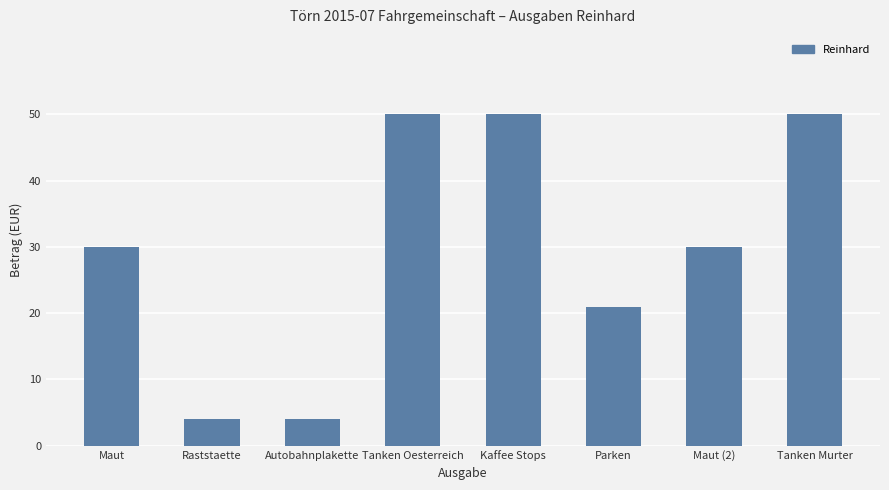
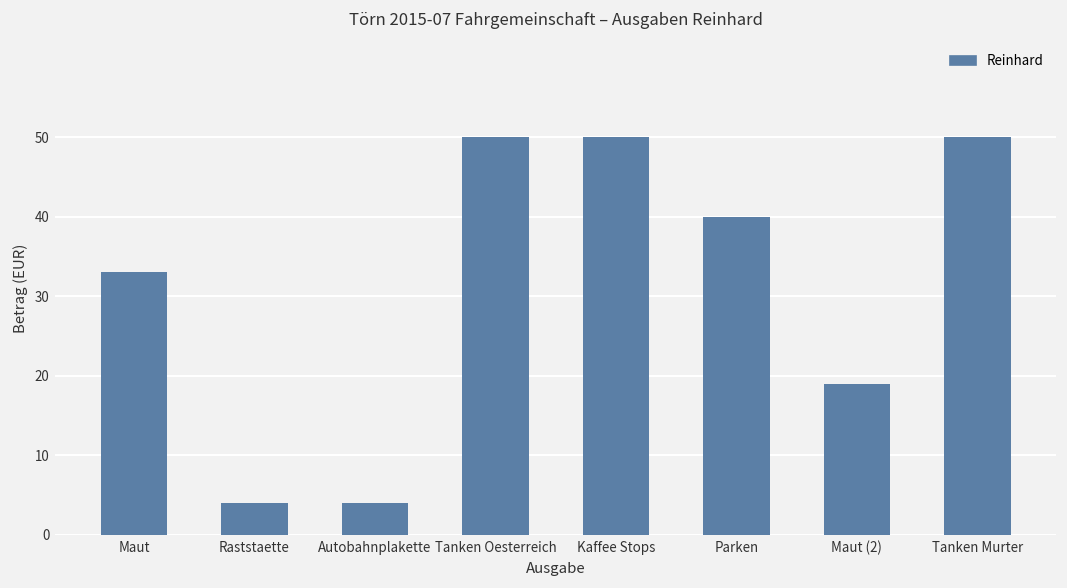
Maut: 30 -> 33
Parken: 21 -> 40
Maut (2): 30 -> 19
